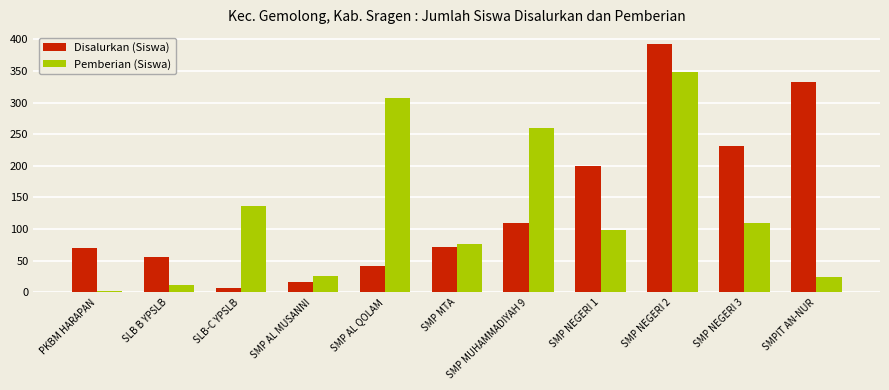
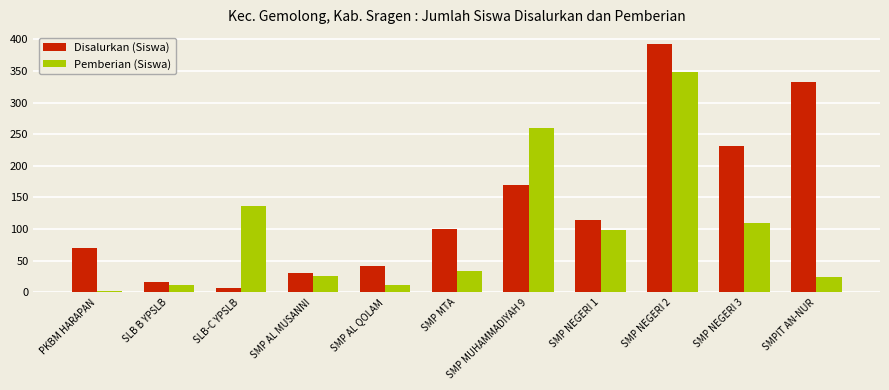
Disalurkan (Siswa), SLB B YPSLB: 60 -> 20
Disalurkan (Siswa), SMP AL MUSANNI: 20 -> 30
Pemberian (Siswa), SMP AL QOLAM: 310 -> 10
Disalurkan (Siswa), SMP MTA: 70 -> 100
Pemberian (Siswa), SMP MTA: 80 -> 30
Disalurkan (Siswa), SMP MUHAMMADIYAH 9: 110 -> 170
Disalurkan (Siswa), SMP NEGERI 1: 200 -> 120
